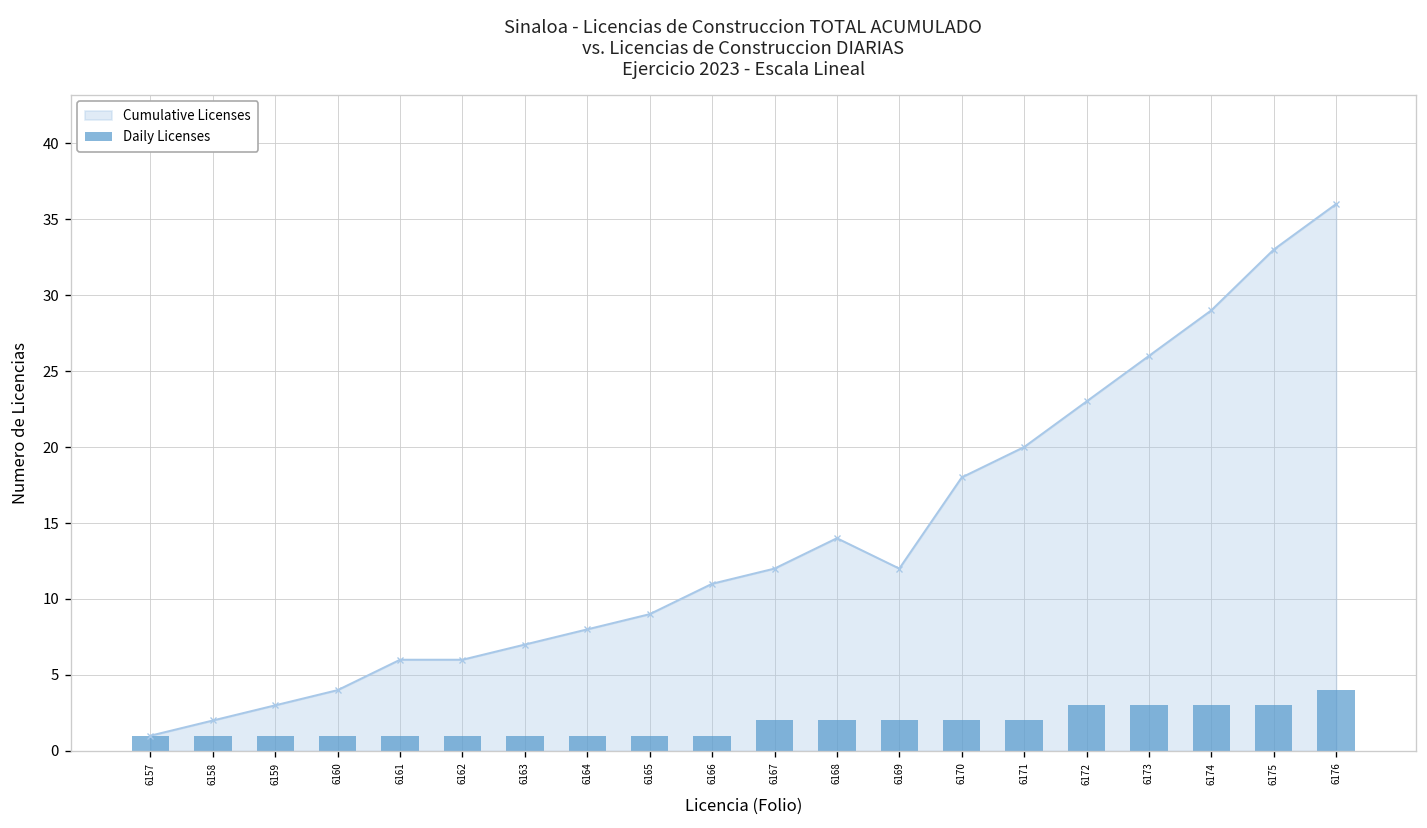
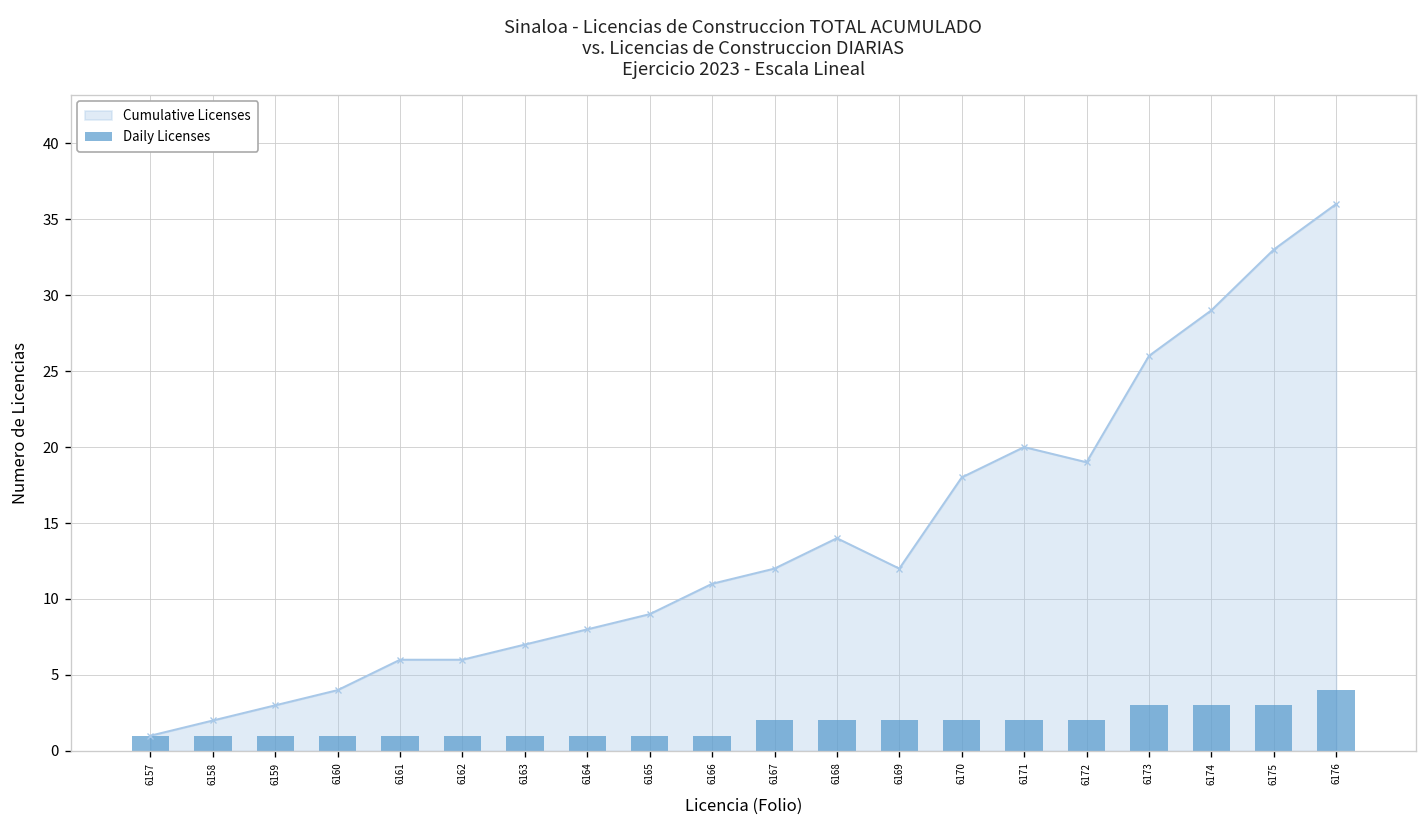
Cumulative Licenses, 6172: 23 -> 19
Daily Licenses, 6172: 3 -> 2
